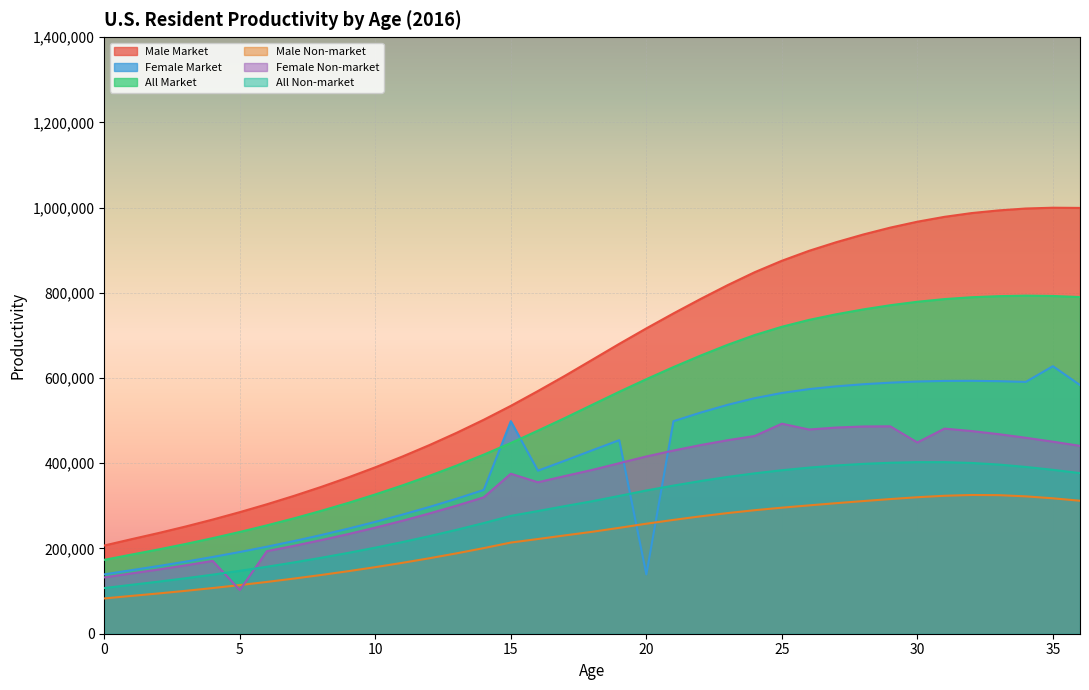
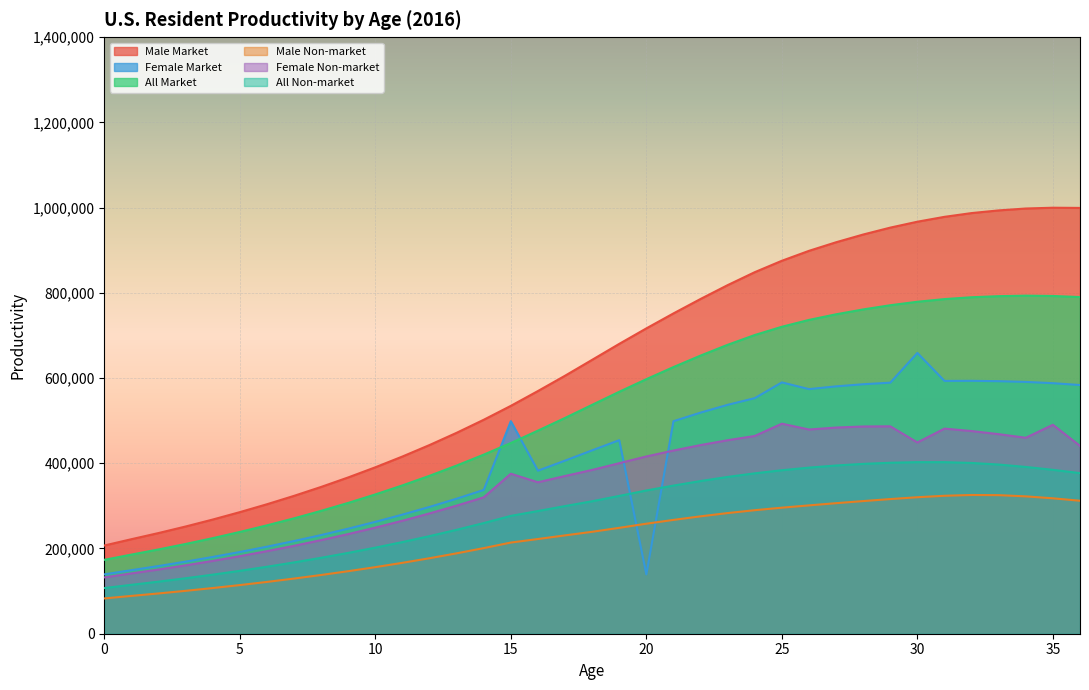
Female Non-market, 5: 100,000 -> 180,000
Female Market, 25: 560,000 -> 590,000
Female Market, 30: 590,000 -> 660,000
Female Market, 35: 630,000 -> 590,000
Female Non-market, 35: 450,000 -> 490,000
